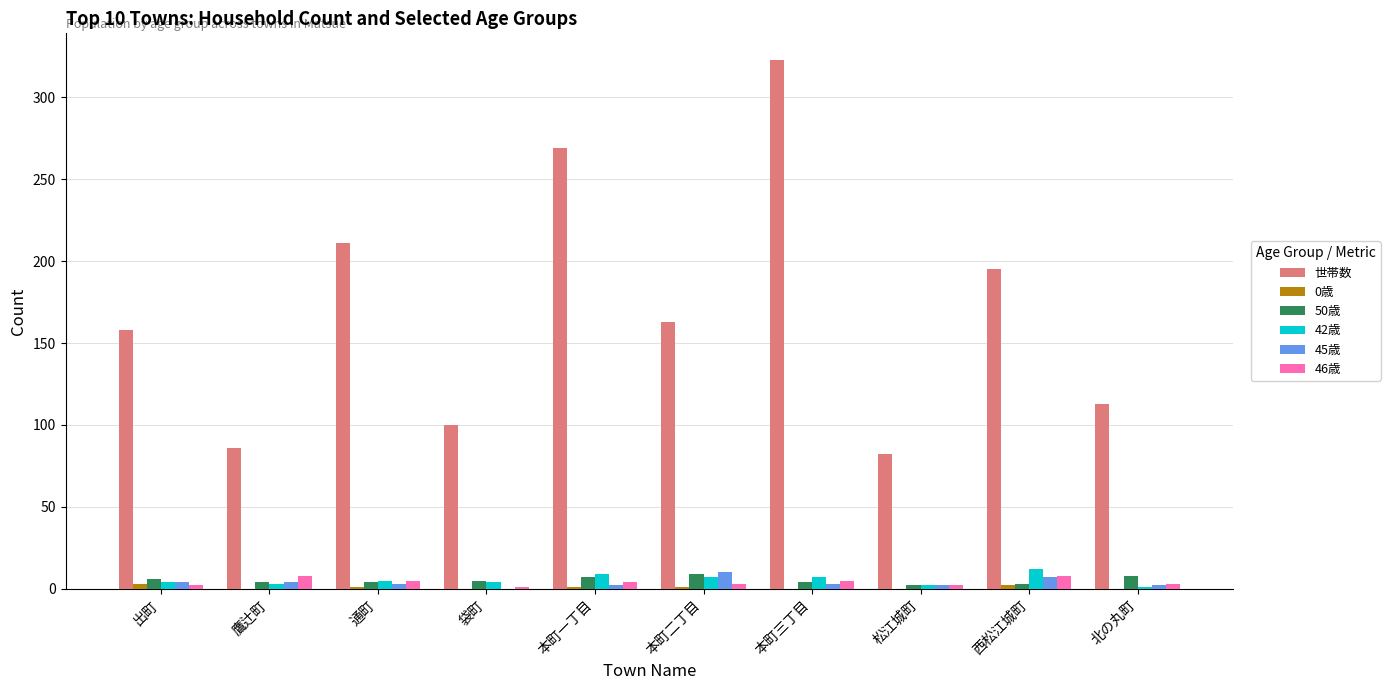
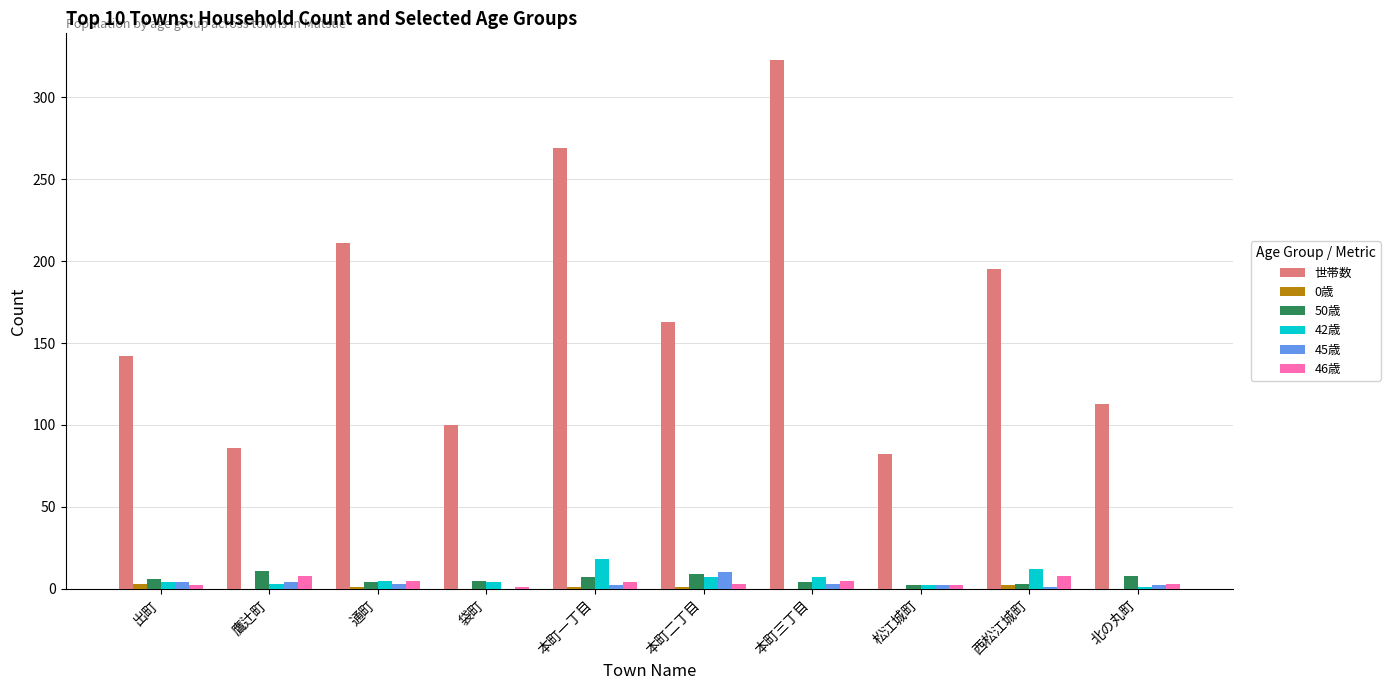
世帯数, 出町: 158 -> 142
50歳, 鷹辻町: 4 -> 11
42歳, 本町一丁目: 9 -> 18
45歳, 西松江城町: 7 -> 1
